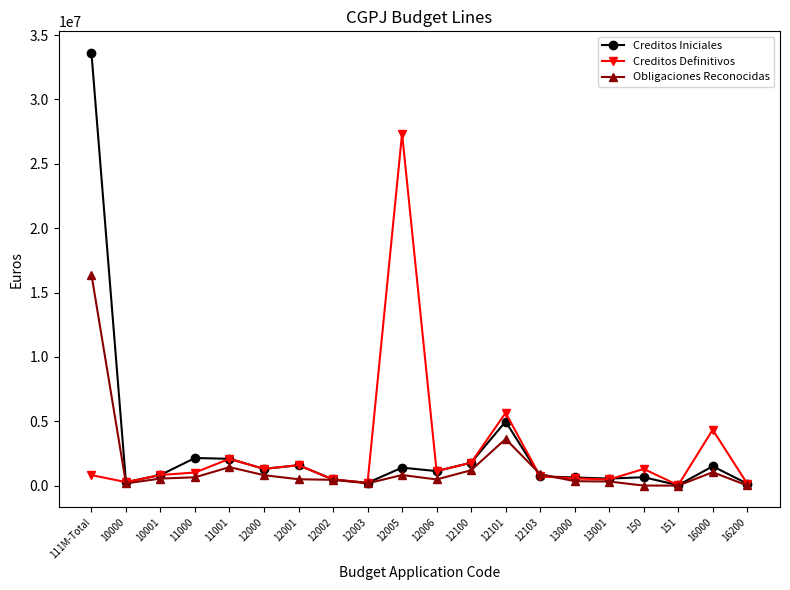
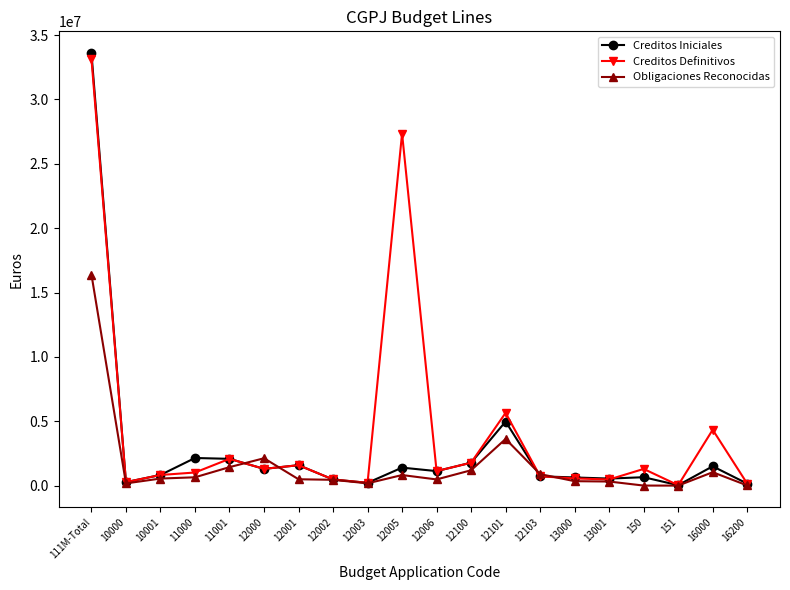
Creditos Definitivos, 111M-Total: 800000 -> 33200000
Obligaciones Reconocidas, 12000: 800000 -> 2100000
